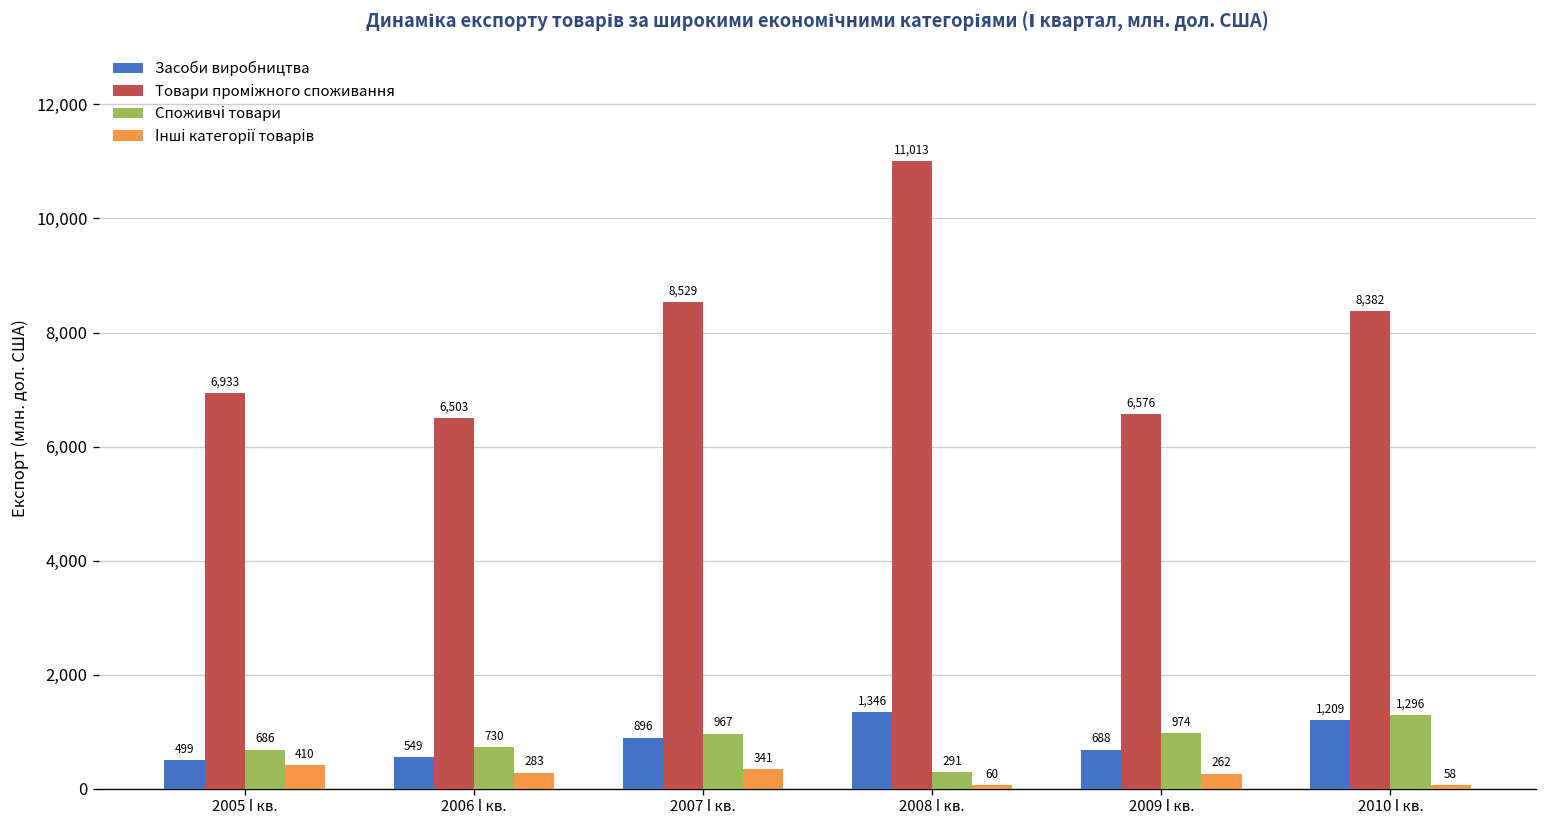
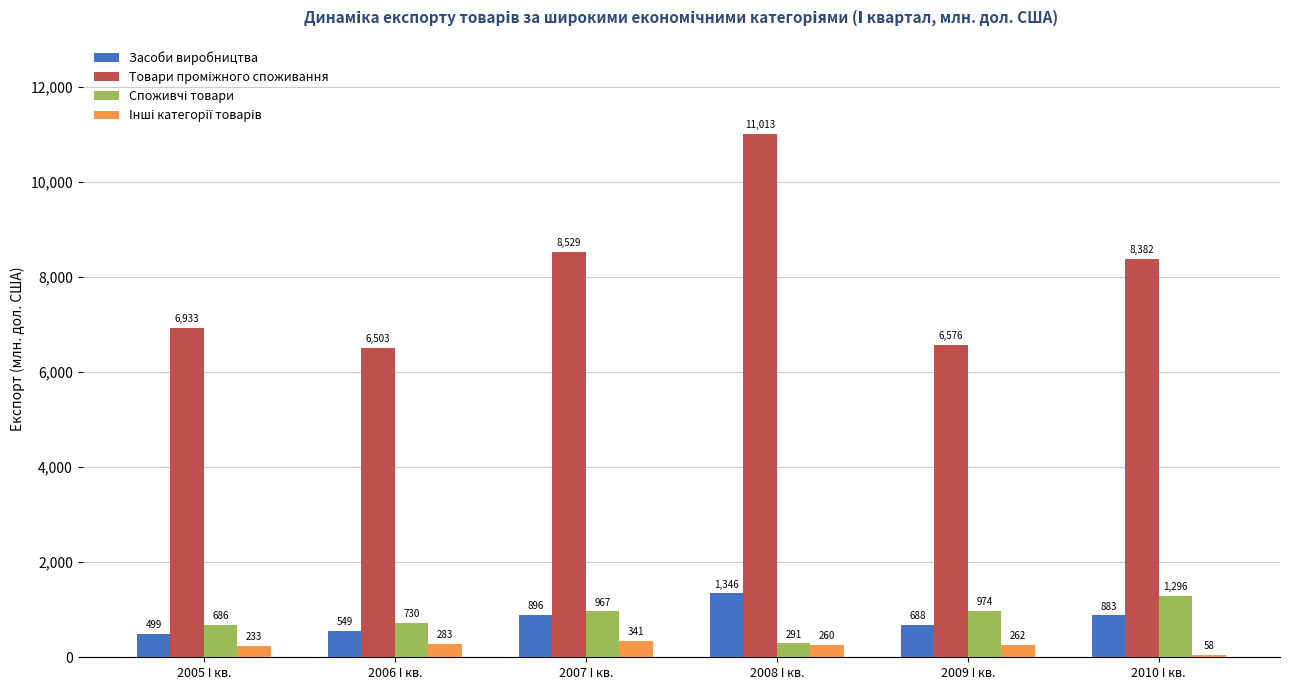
Інші категорії товарів, 2005 І кв.: 410 -> 233
Інші категорії товарів, 2008 І кв.: 60 -> 260
Засоби виробництва, 2010 І кв.: 1,209 -> 883
